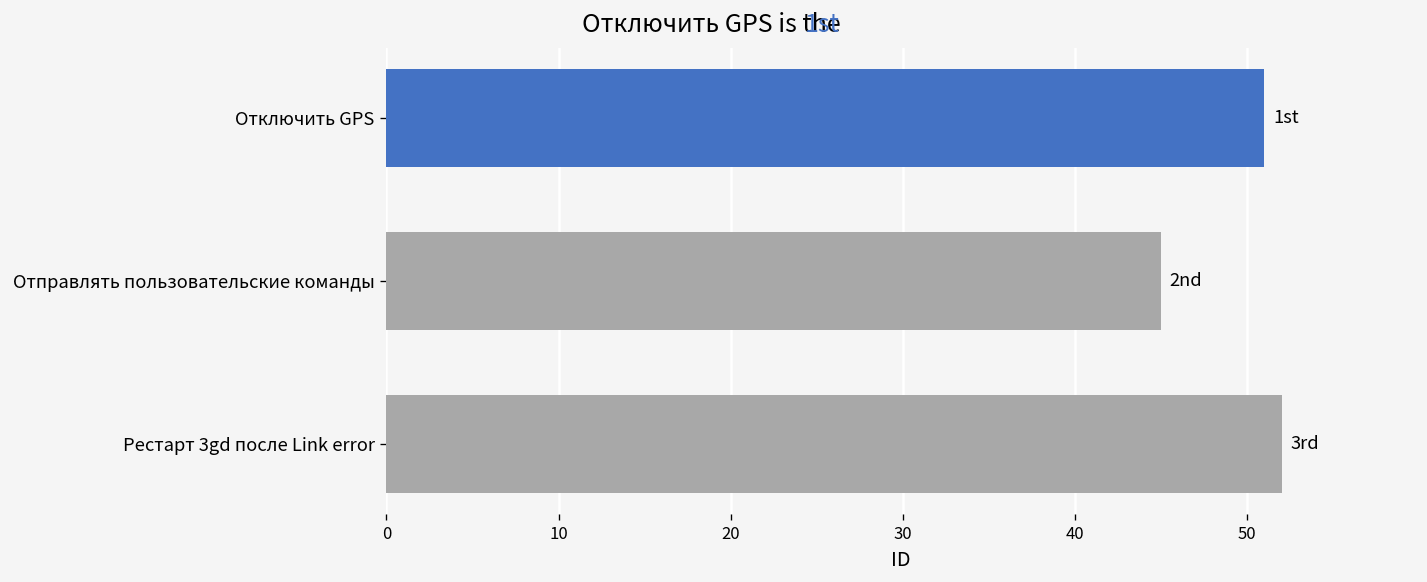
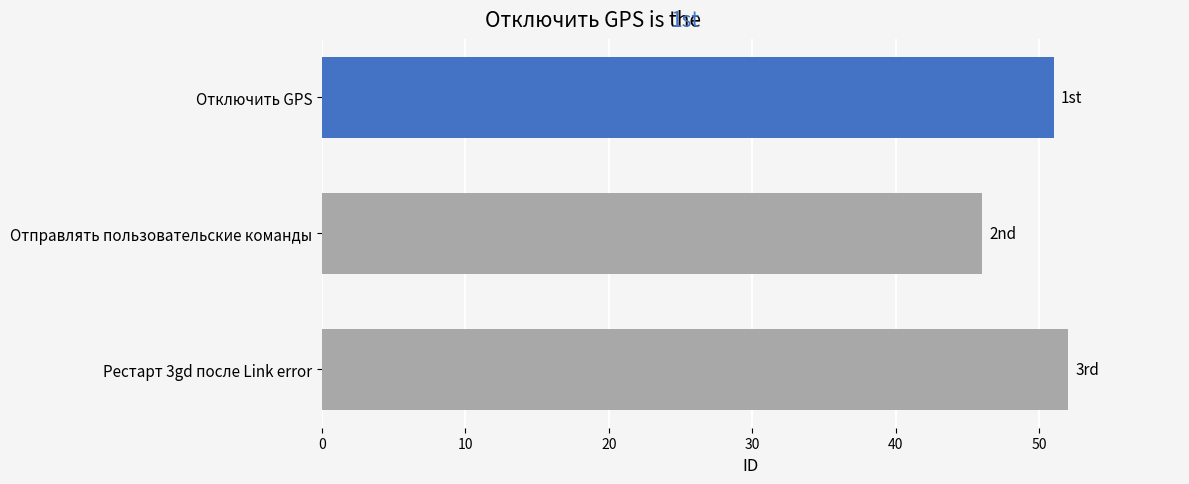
Отправлять пользовательские команды: 45 -> 46
